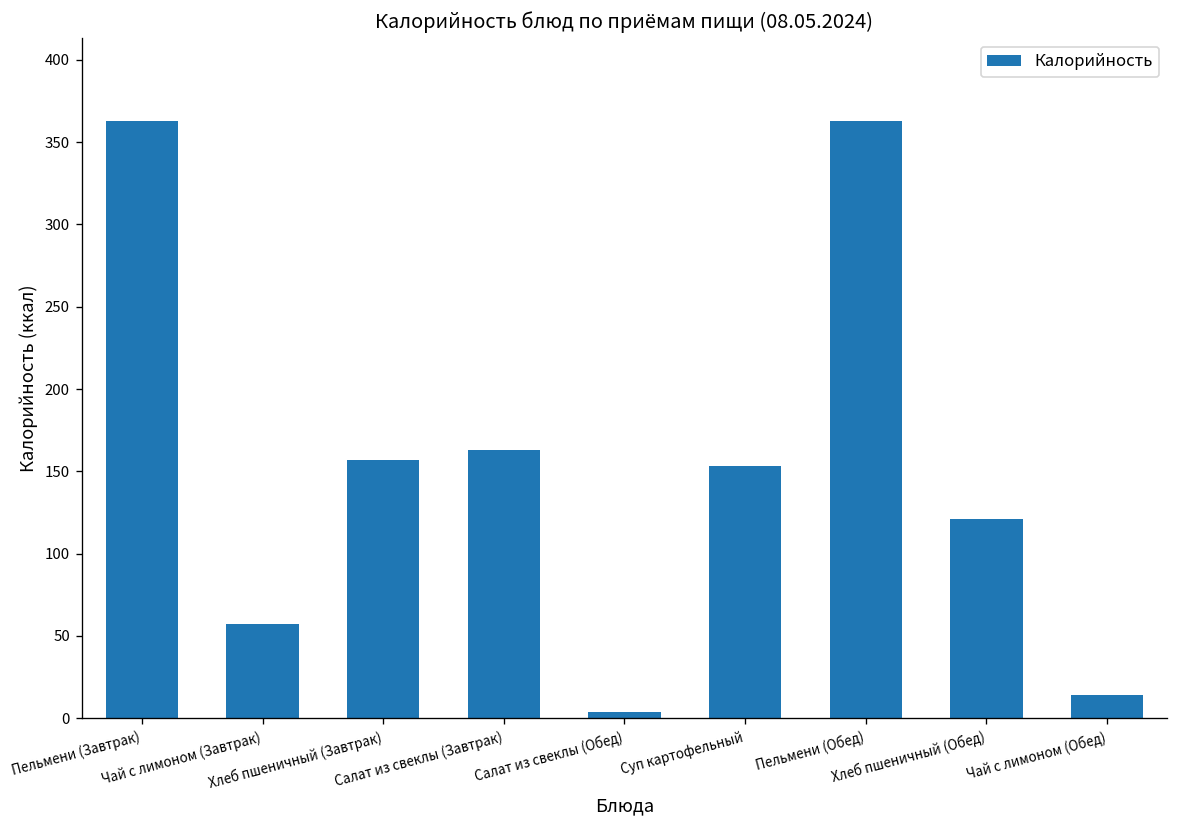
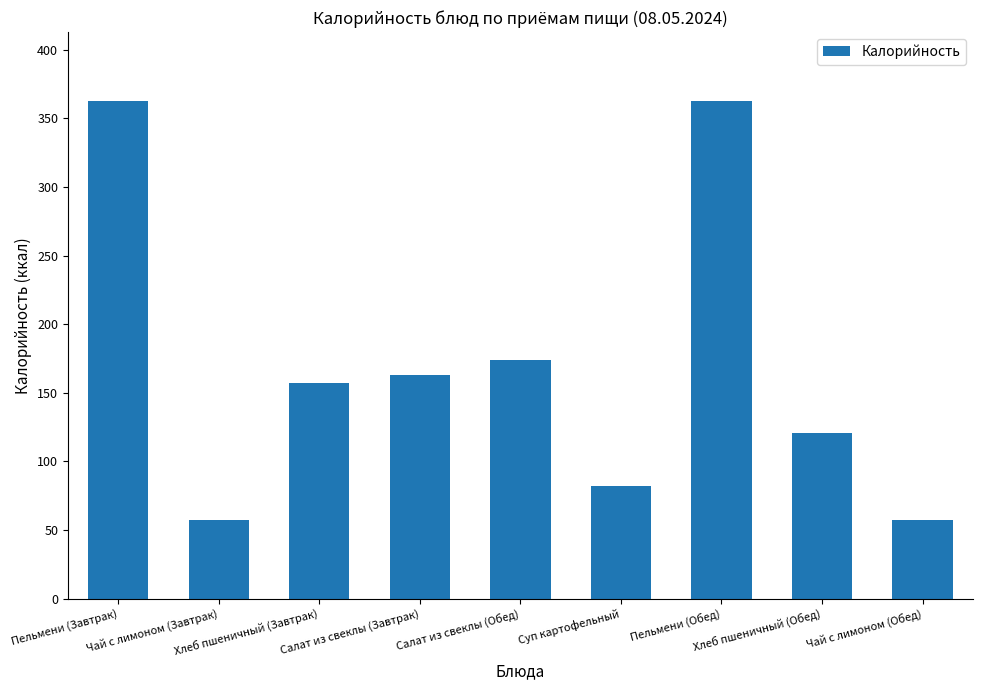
Салат из свеклы (Обед): 4 -> 174
Суп картофельный: 153 -> 82
Чай с лимоном (Обед): 14 -> 57
